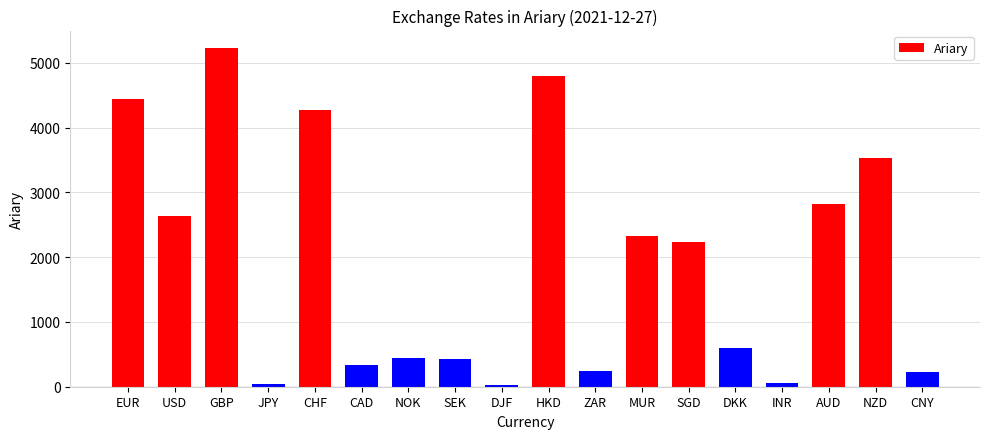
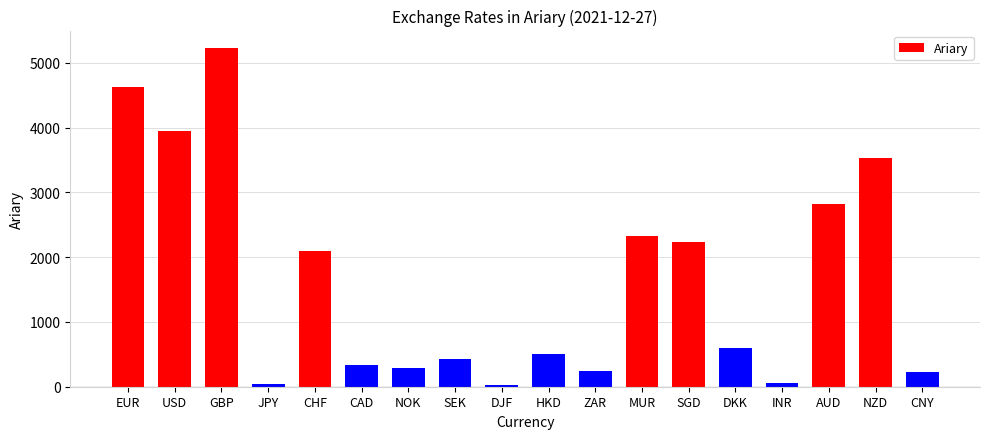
EUR: 4400 -> 4600
USD: 2600 -> 3900
CHF: 4300 -> 2100
NOK: 400 -> 300
HKD: 4800 -> 500
